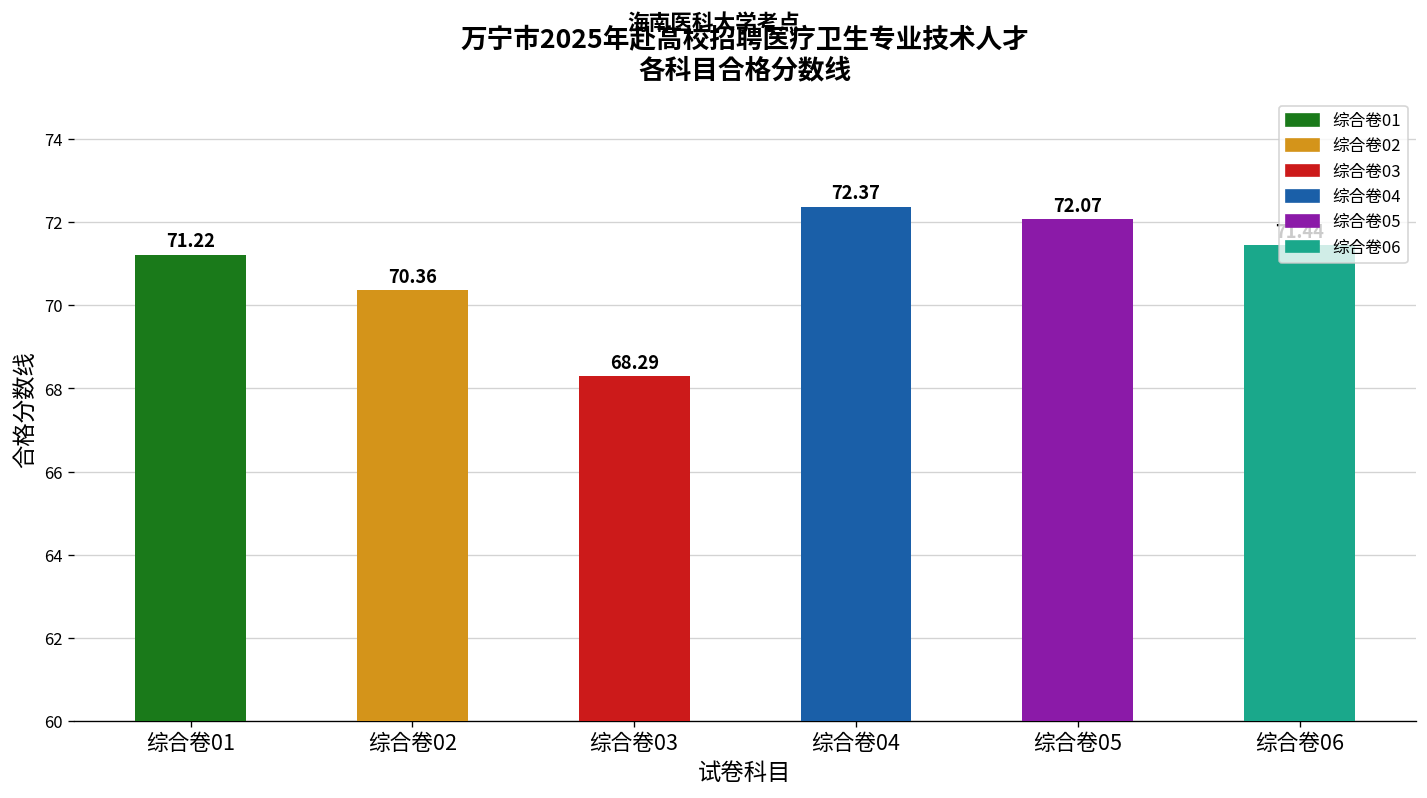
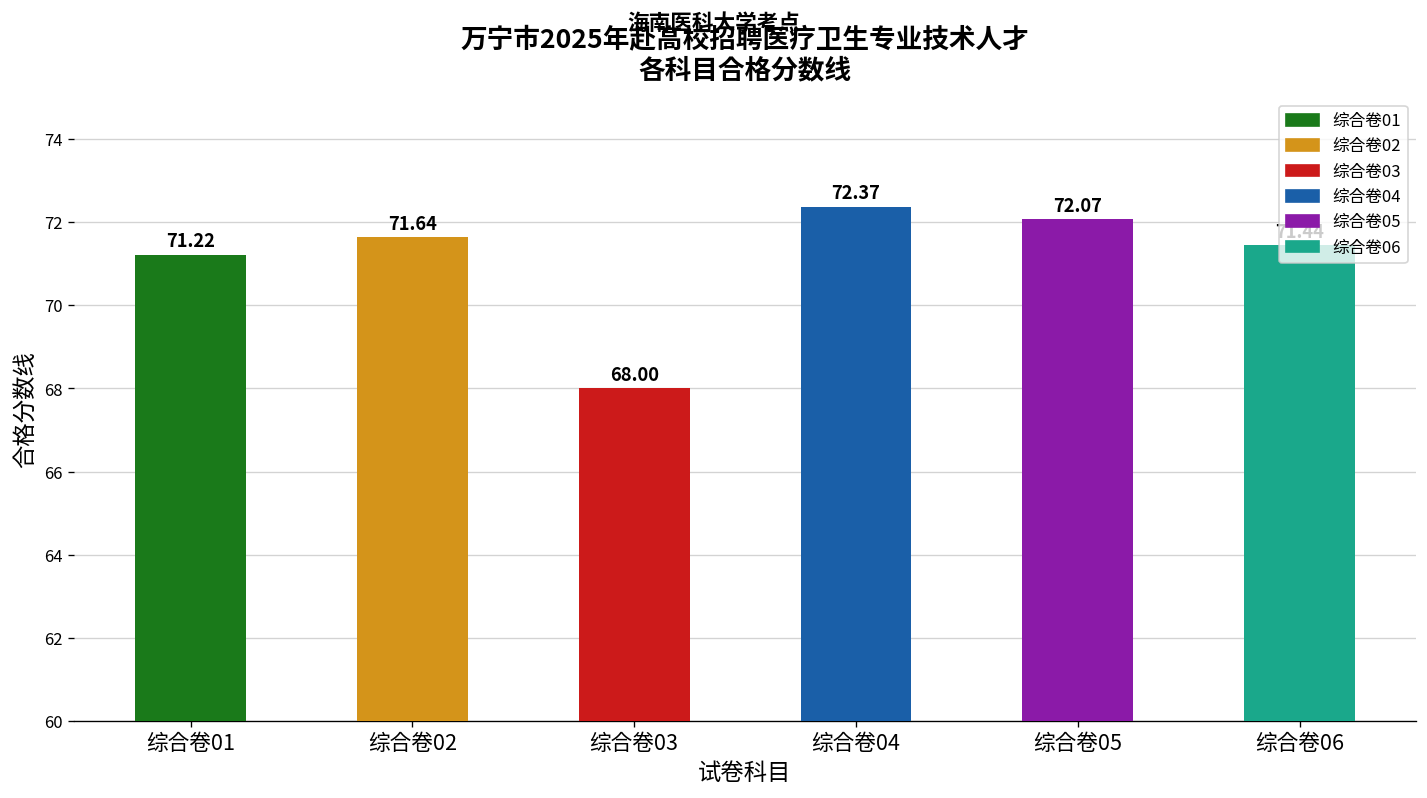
综合卷02: 70.36 -> 71.64
综合卷03: 68.29 -> 68.00
